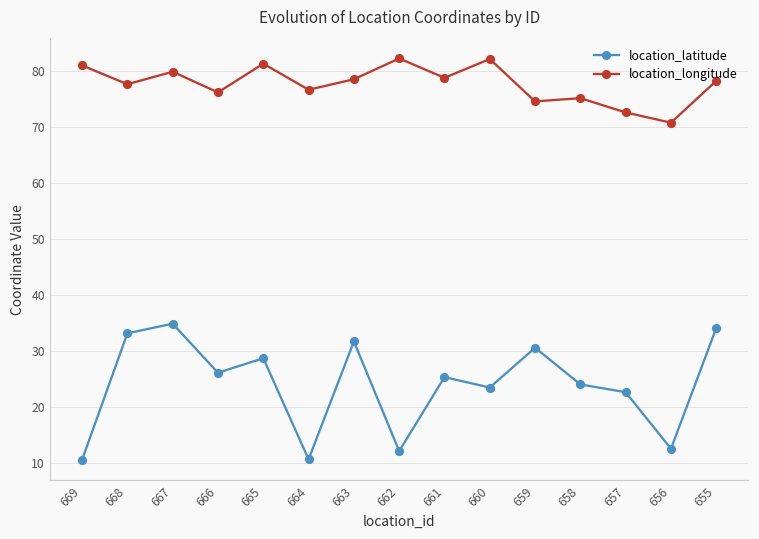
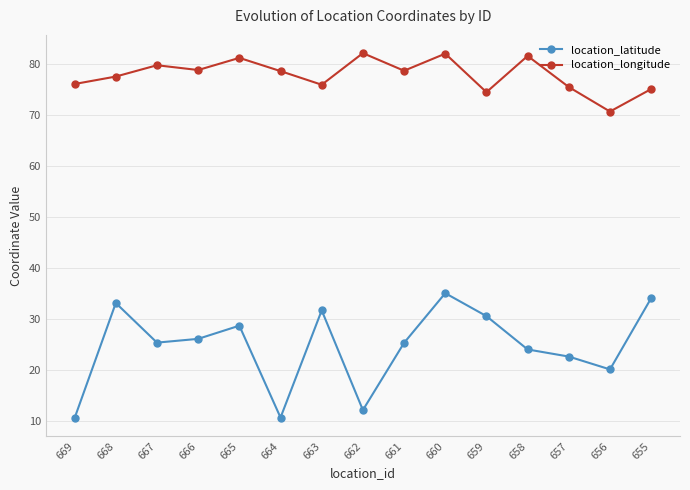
location_longitude, 669: 81 -> 76
location_latitude, 667: 35 -> 25
location_longitude, 666: 76 -> 79
location_longitude, 664: 77 -> 79
location_longitude, 663: 78 -> 76
location_latitude, 660: 24 -> 35
location_longitude, 658: 75 -> 82
location_longitude, 657: 73 -> 76
location_latitude, 656: 13 -> 20
location_longitude, 655: 78 -> 75
